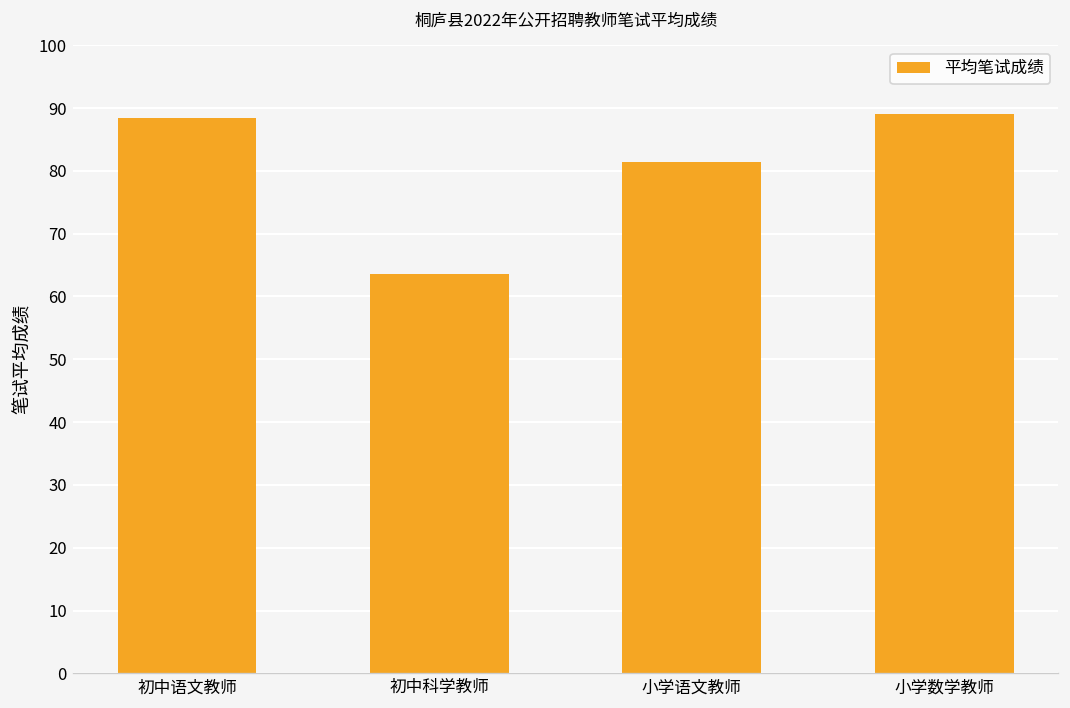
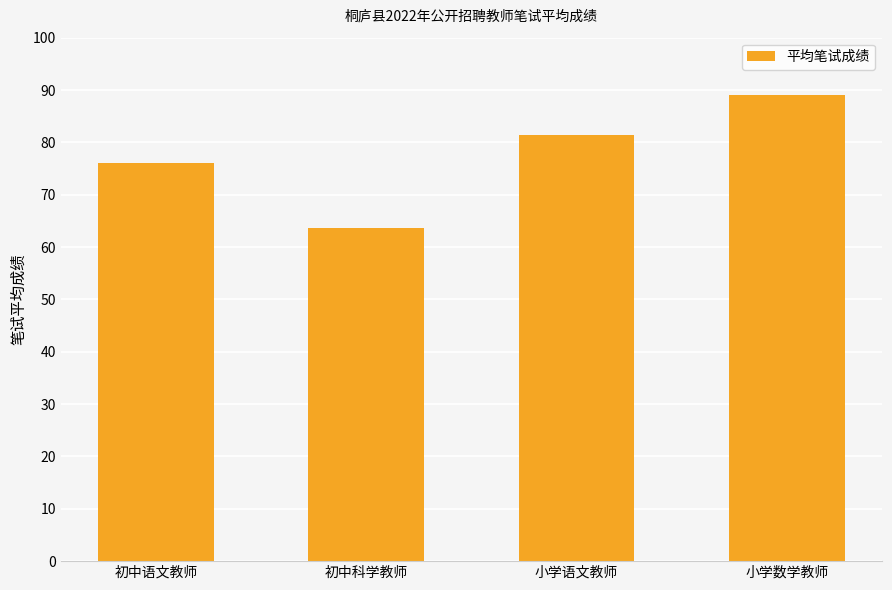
初中语文教师: 88 -> 76
